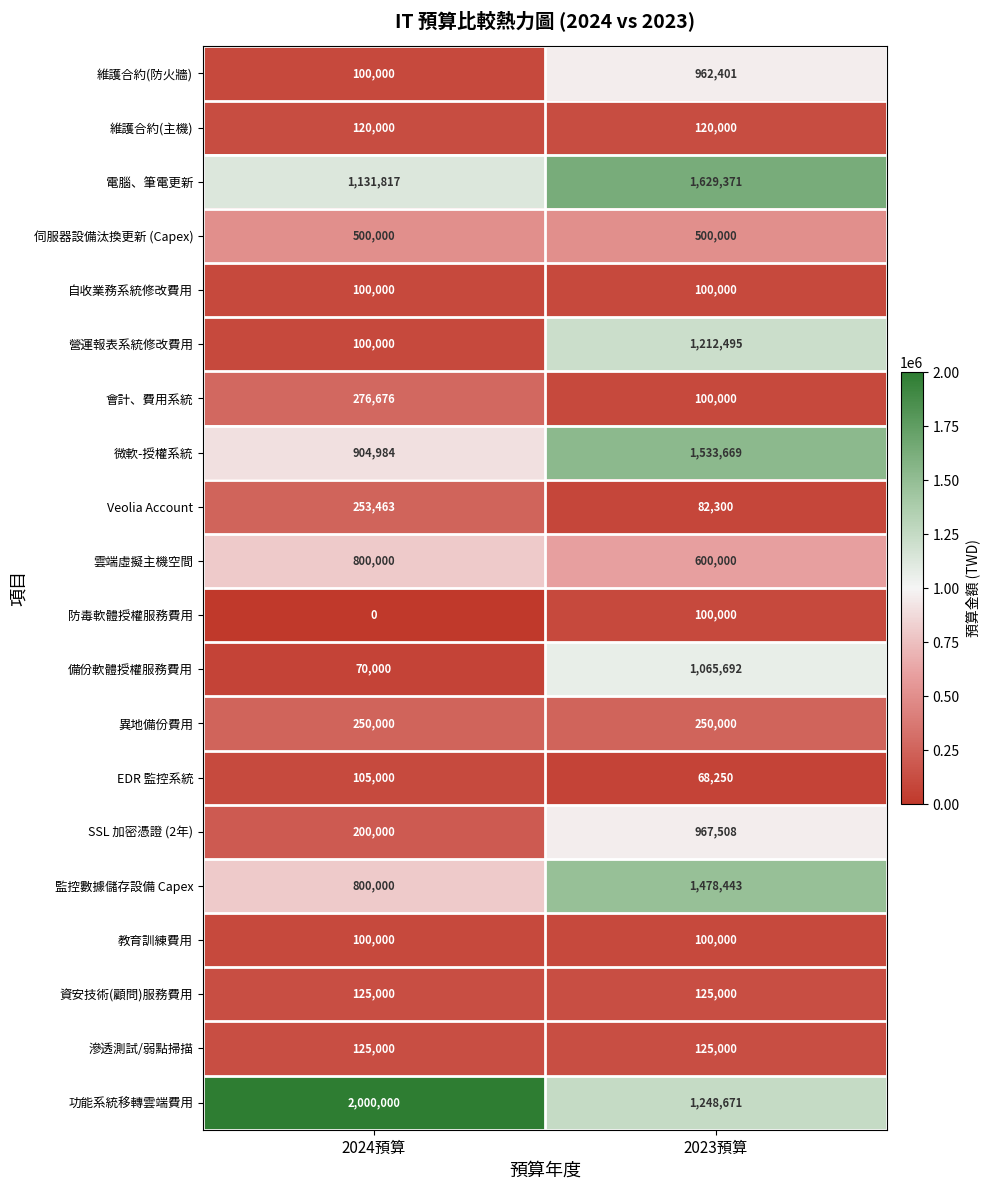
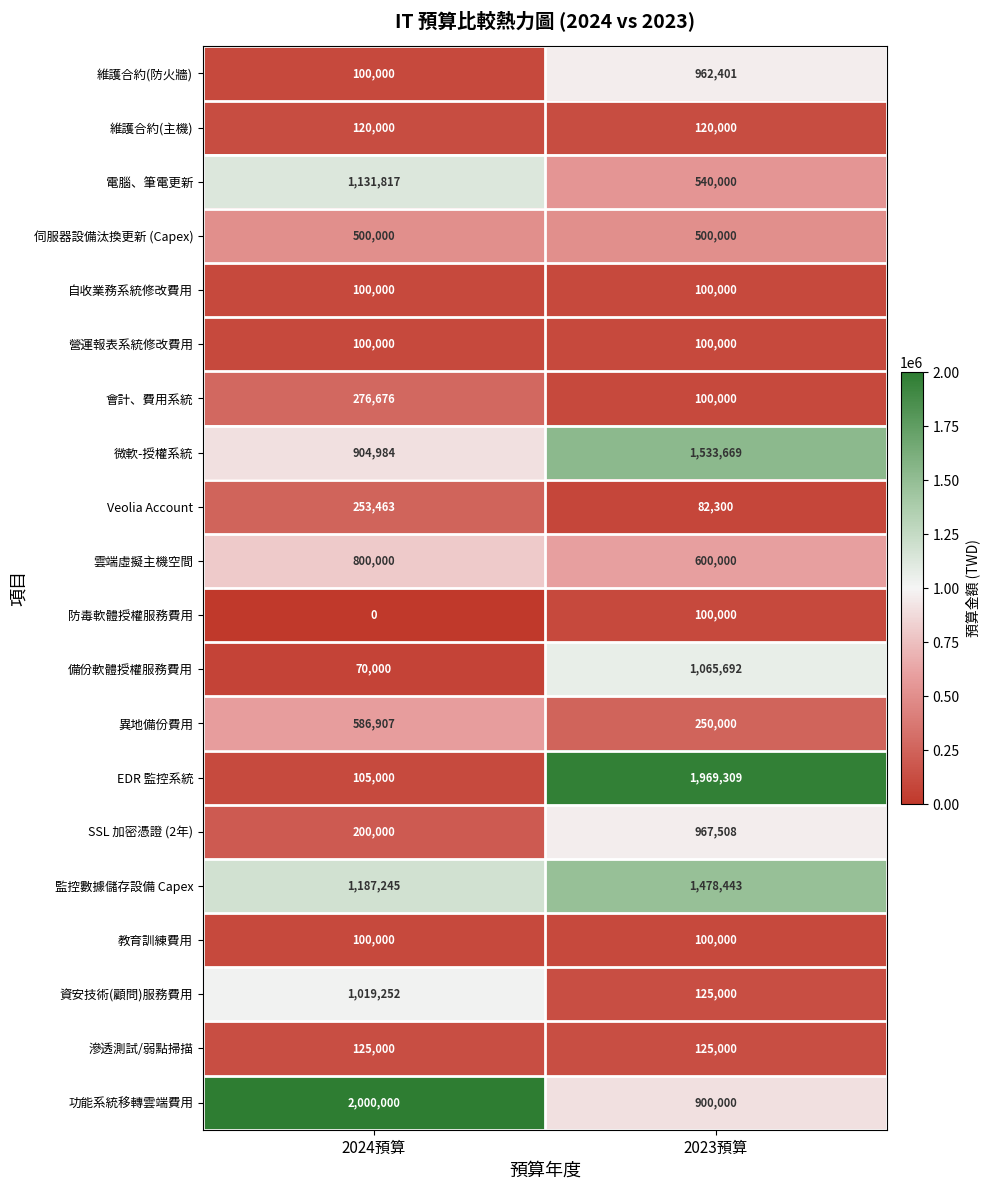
電腦、筆電更新, 2023預算: 1,629,371 -> 540,000
營運報表系統修改費用, 2023預算: 1,212,495 -> 100,000
異地備份費用, 2024預算: 250,000 -> 586,907
EDR 監控系統, 2023預算: 68,250 -> 1,969,309
監控數據儲存設備 Capex, 2024預算: 800,000 -> 1,187,245
資安技術(顧問)服務費用, 2024預算: 125,000 -> 1,019,252
功能系統移轉雲端費用, 2023預算: 1,248,671 -> 900,000
